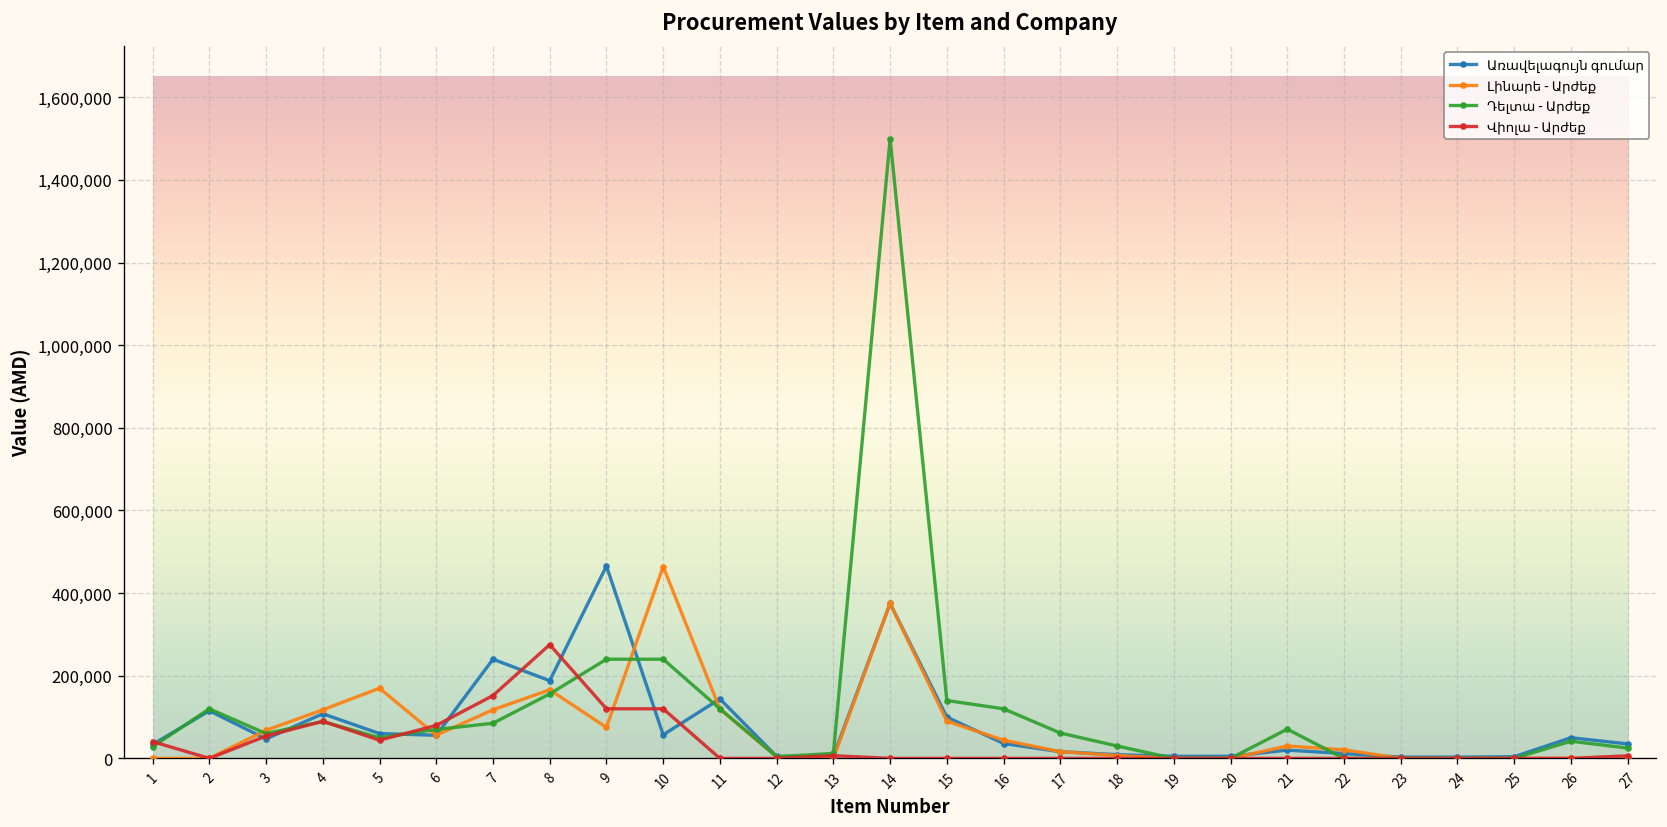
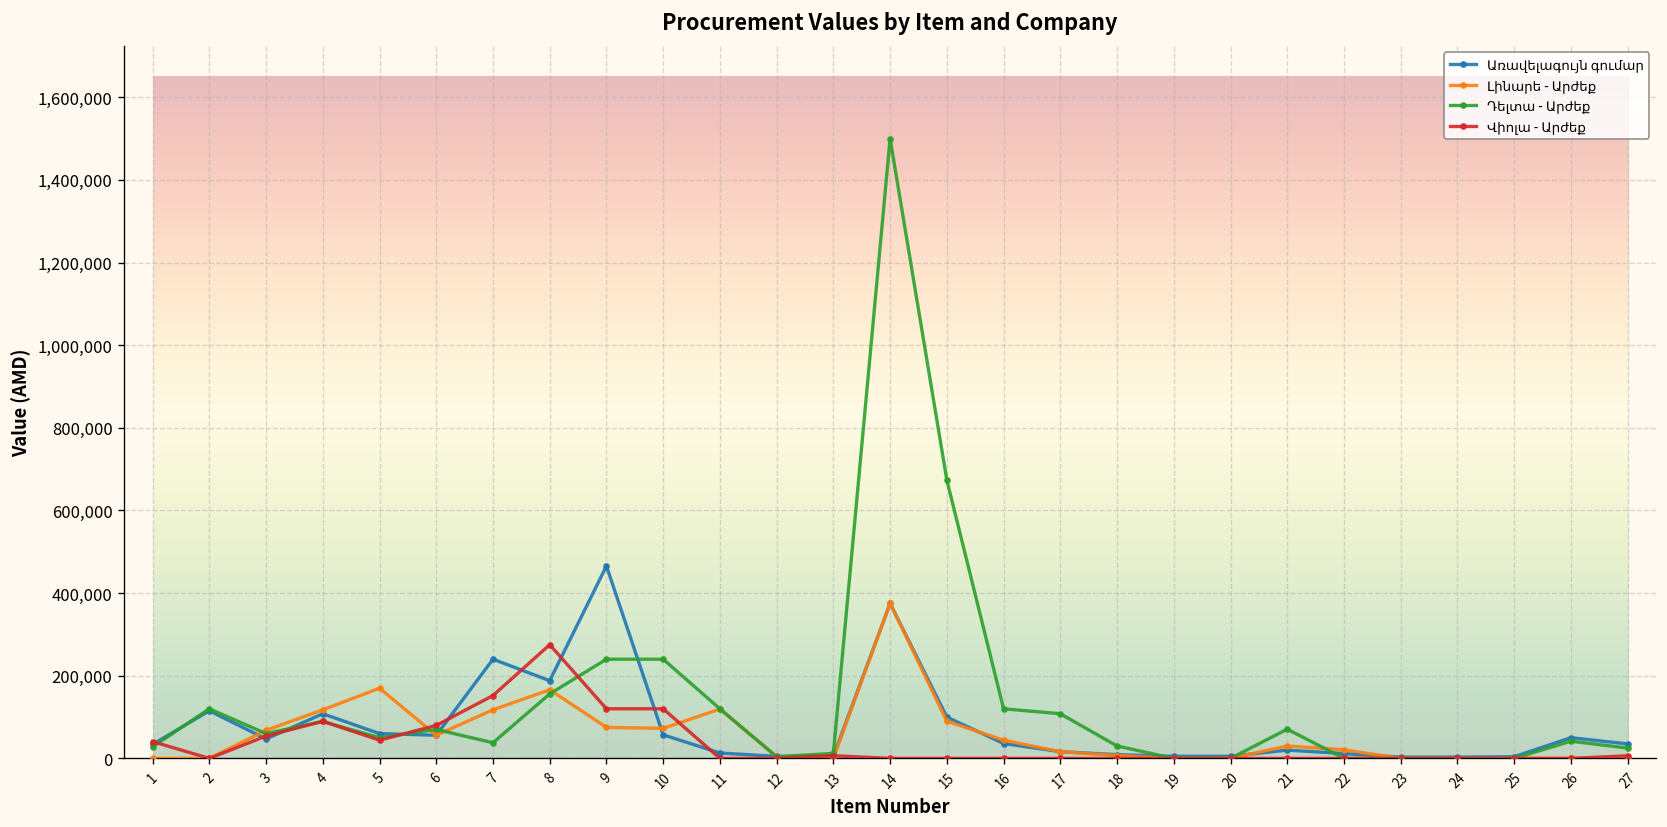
Դելտա - Արժեք, 7: 90,000 -> 40,000
Լինարե - Արժեք, 10: 460,000 -> 70,000
Առավելագույն գումար, 11: 140,000 -> 10,000
Դելտա - Արժեք, 15: 140,000 -> 670,000
Դելտա - Արժեք, 17: 60,000 -> 110,000
